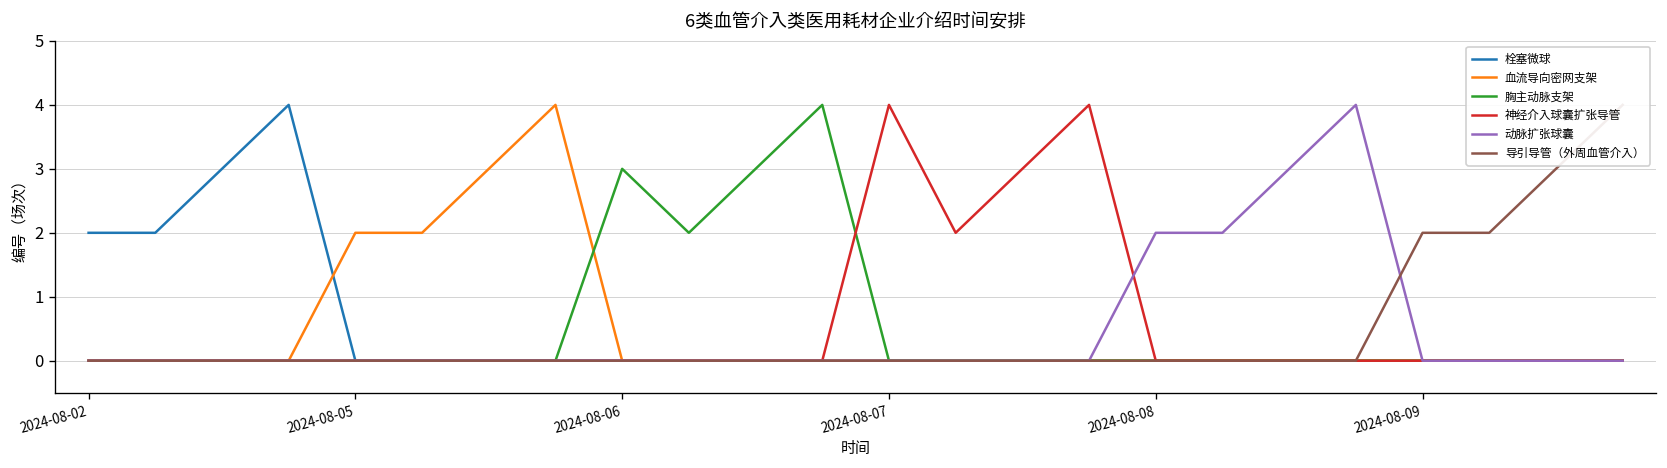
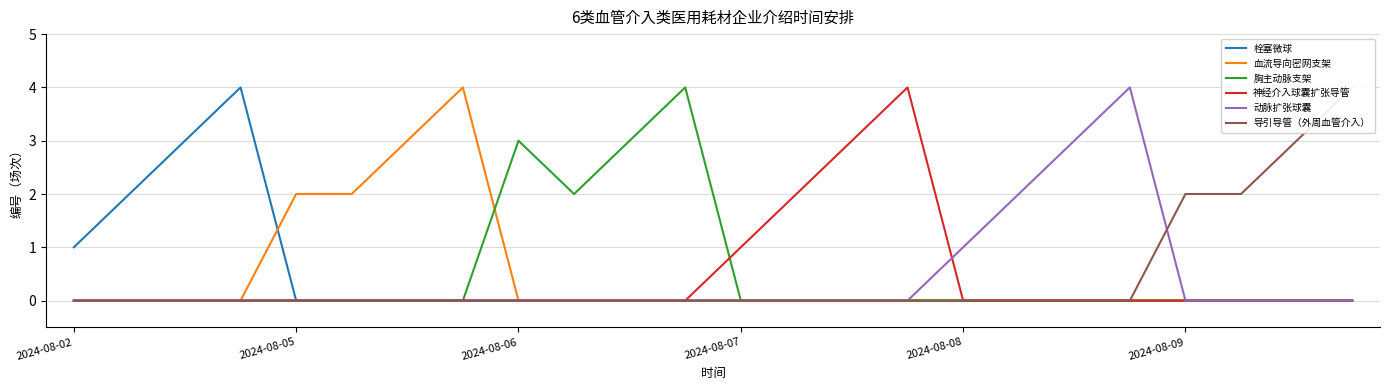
栓塞微球, 2024-08-02: 2 -> 1
神经介入球囊扩张导管, 2024-08-07: 4 -> 1
动脉扩张球囊, 2024-08-08: 2 -> 1
